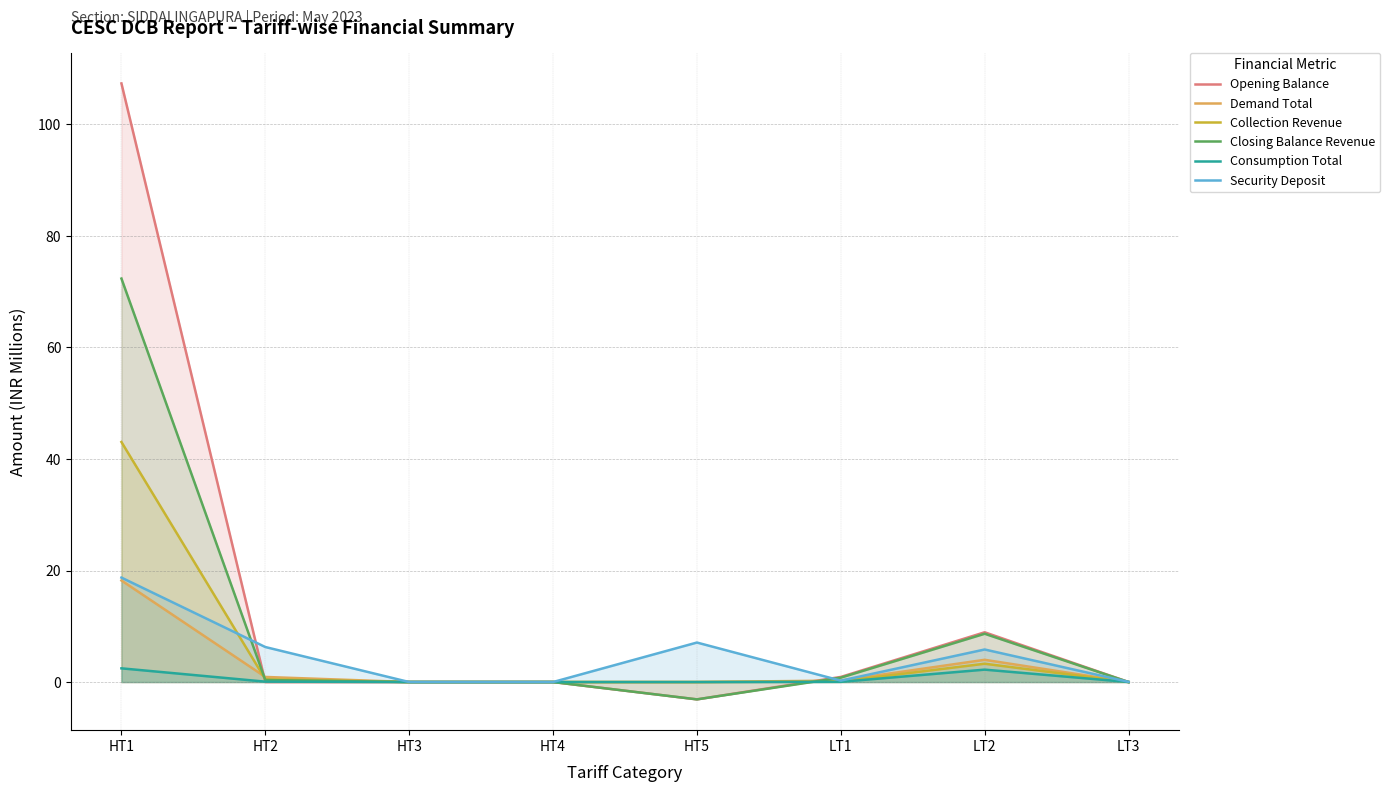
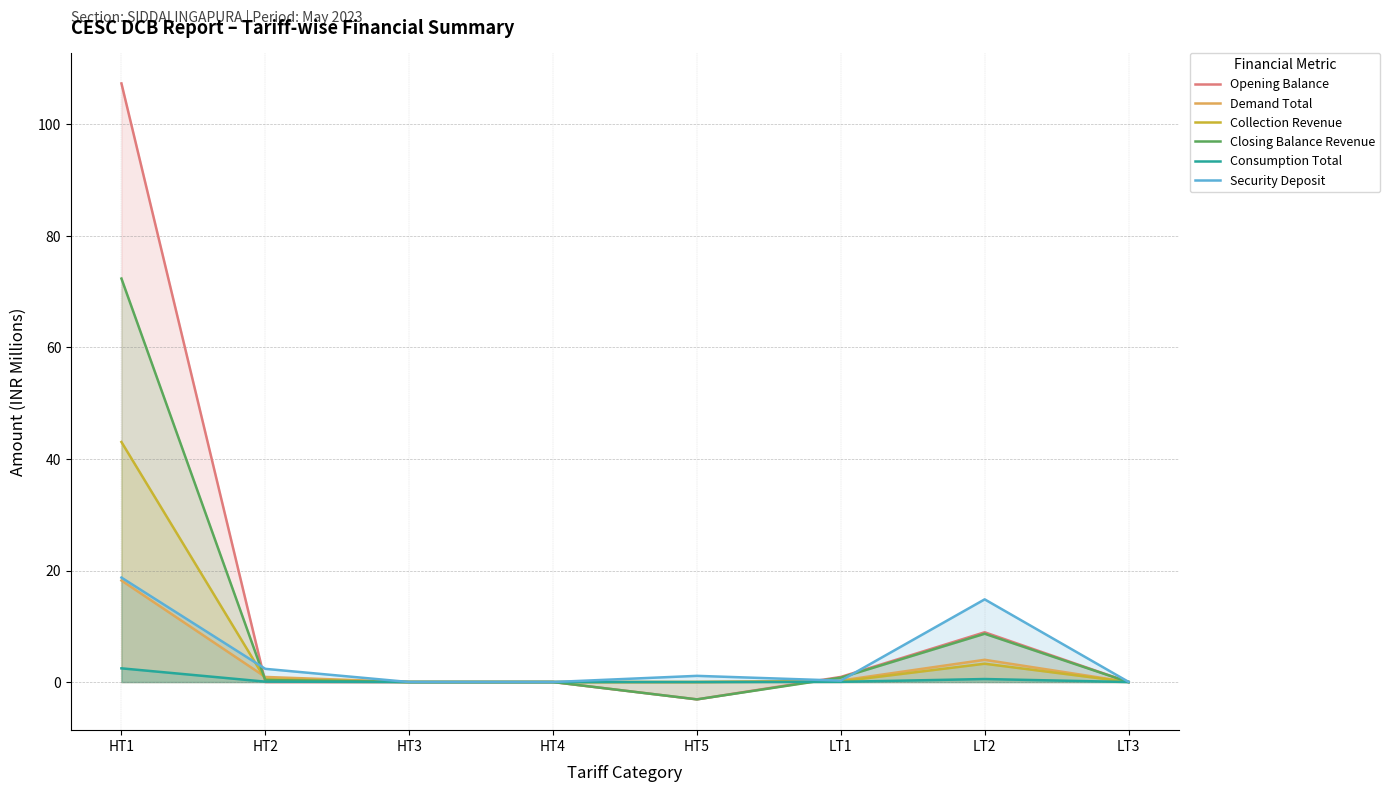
Security Deposit, HT2: 6 -> 2
Security Deposit, HT5: 7 -> 1
Consumption Total, LT2: 2 -> 1
Security Deposit, LT2: 6 -> 15
